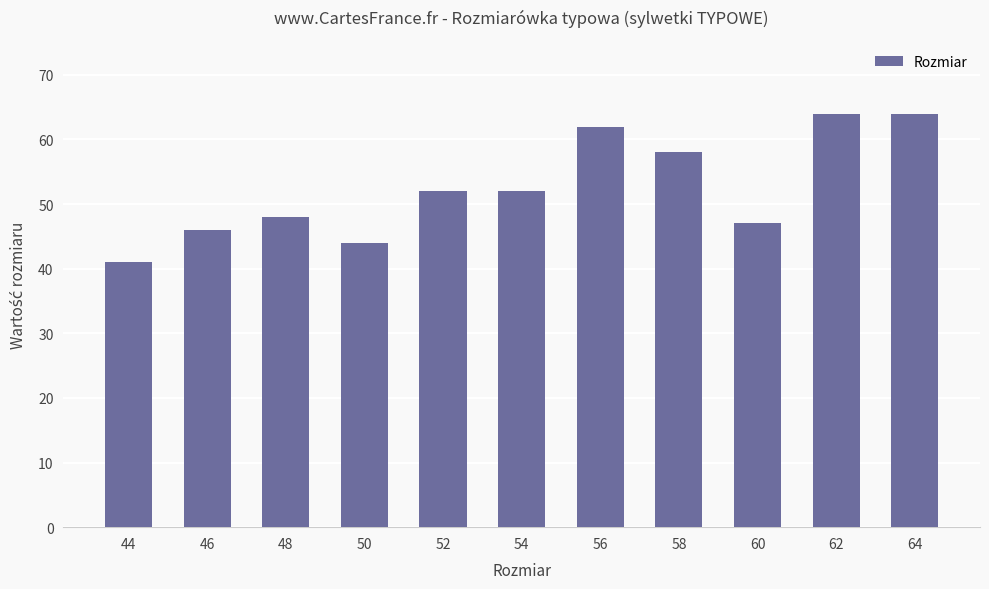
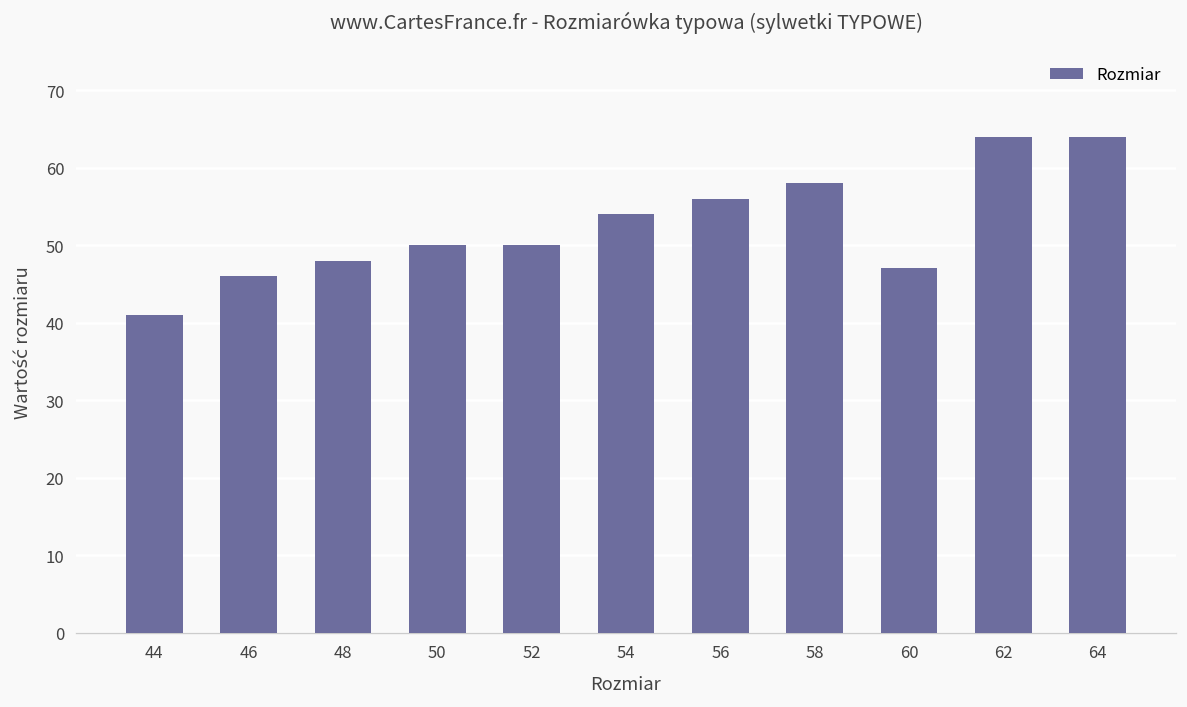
50: 44 -> 50
52: 52 -> 50
54: 52 -> 54
56: 62 -> 56
